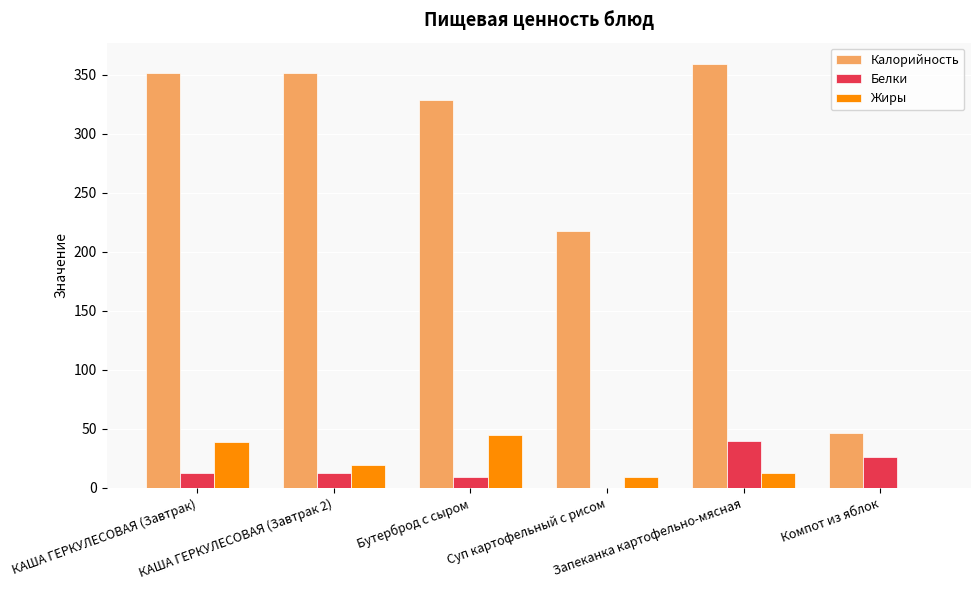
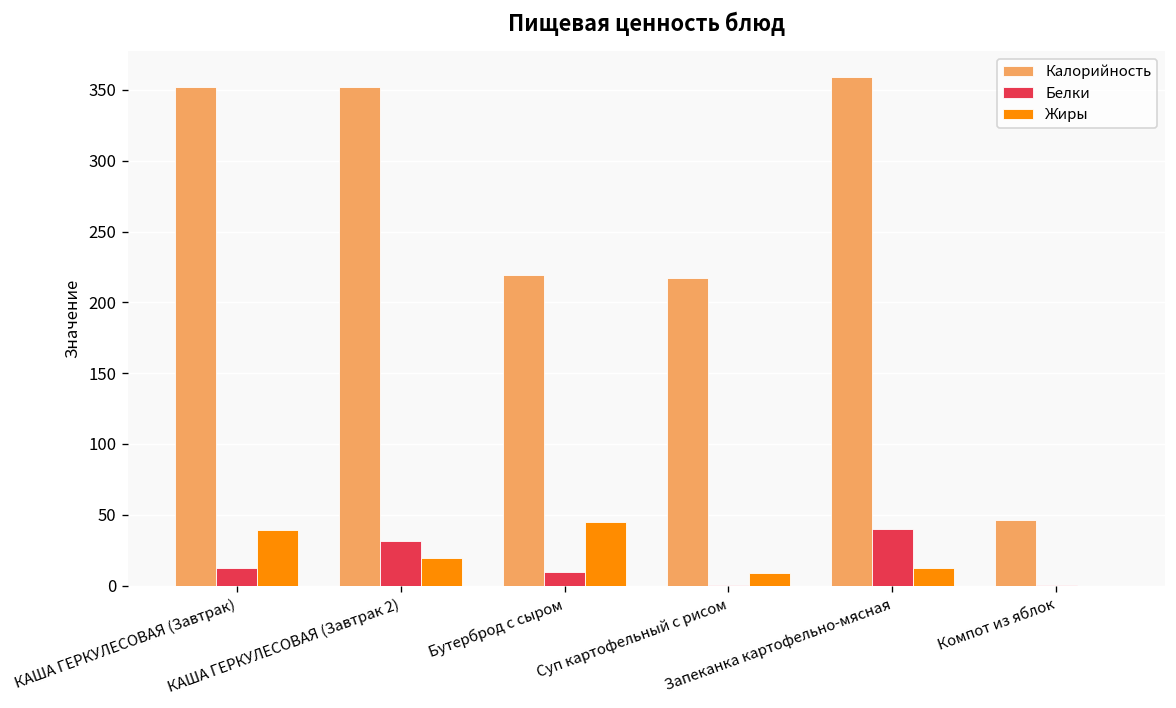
Белки, КАША ГЕРКУЛЕСОВАЯ (Завтрак 2): 12 -> 31
Калорийность, Бутерброд с сыром: 329 -> 219
Белки, Компот из яблок: 26 -> 0
